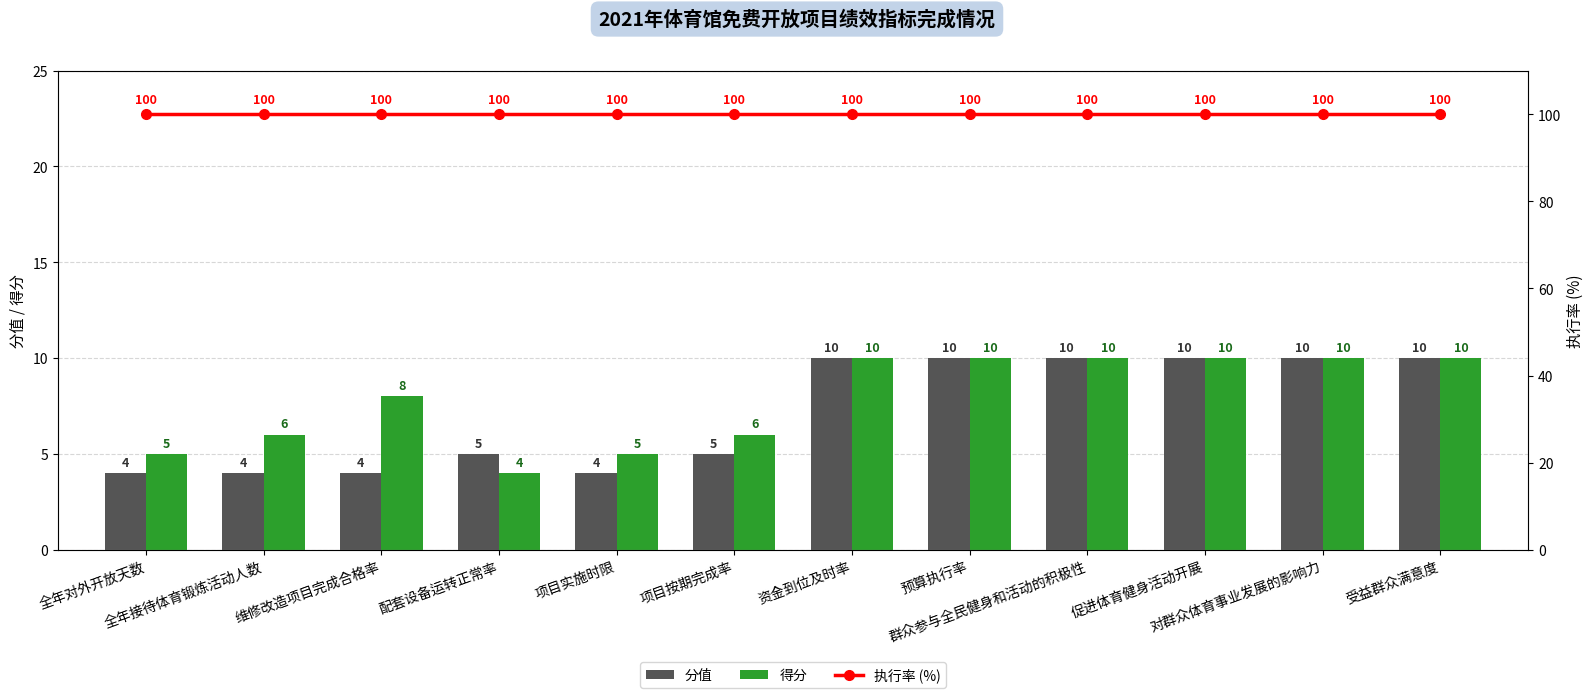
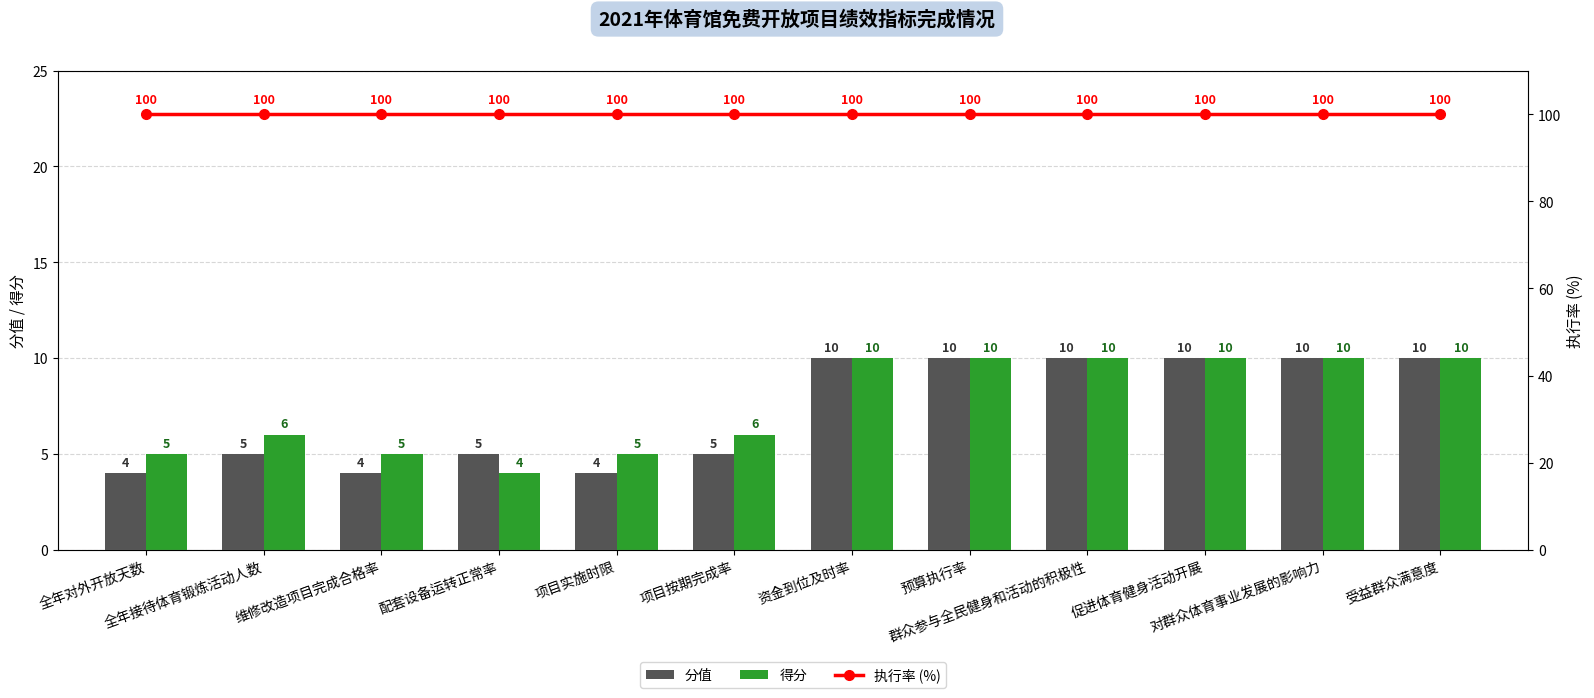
分值, 全年接待体育锻炼活动人数: 4 -> 5
得分, 维修改造项目完成合格率: 8 -> 5
